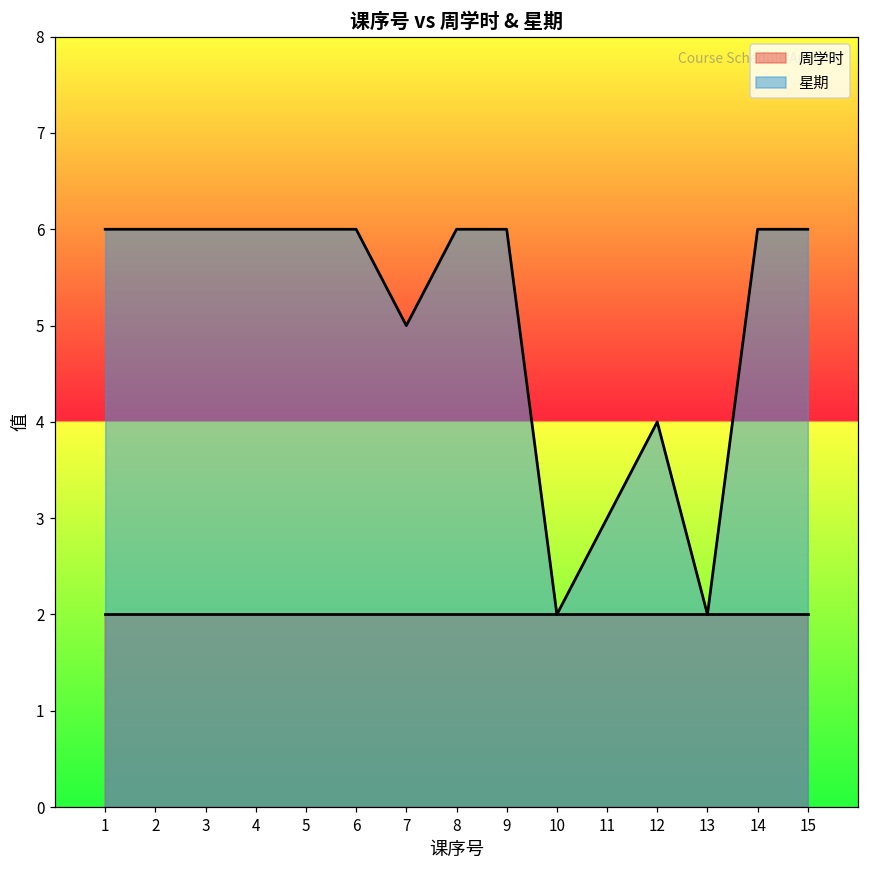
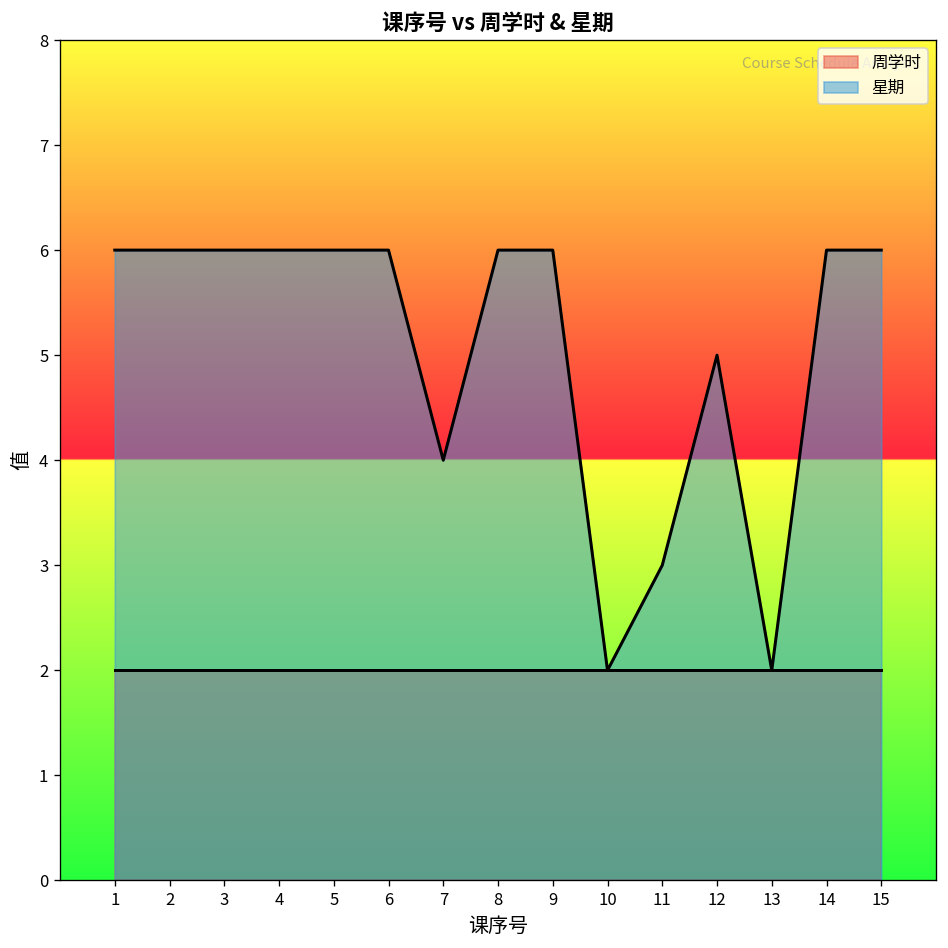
星期, 7: 5 -> 4
星期, 12: 4 -> 5
